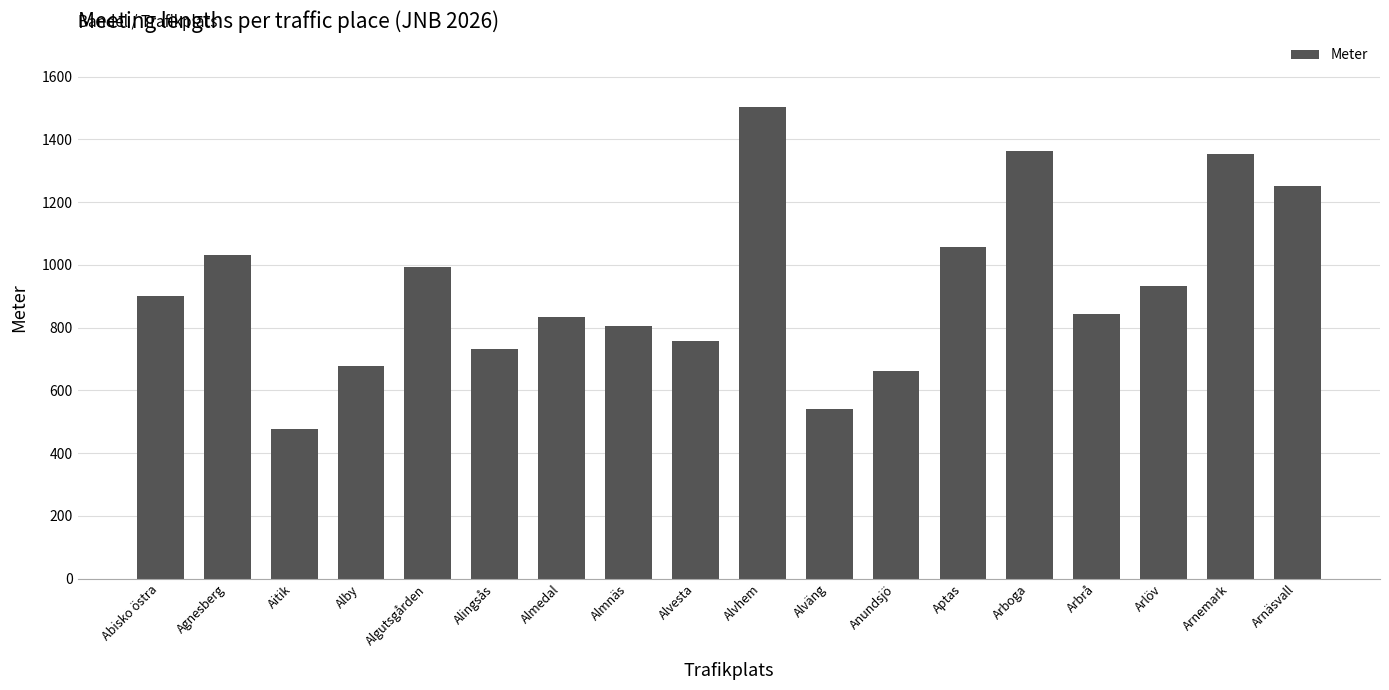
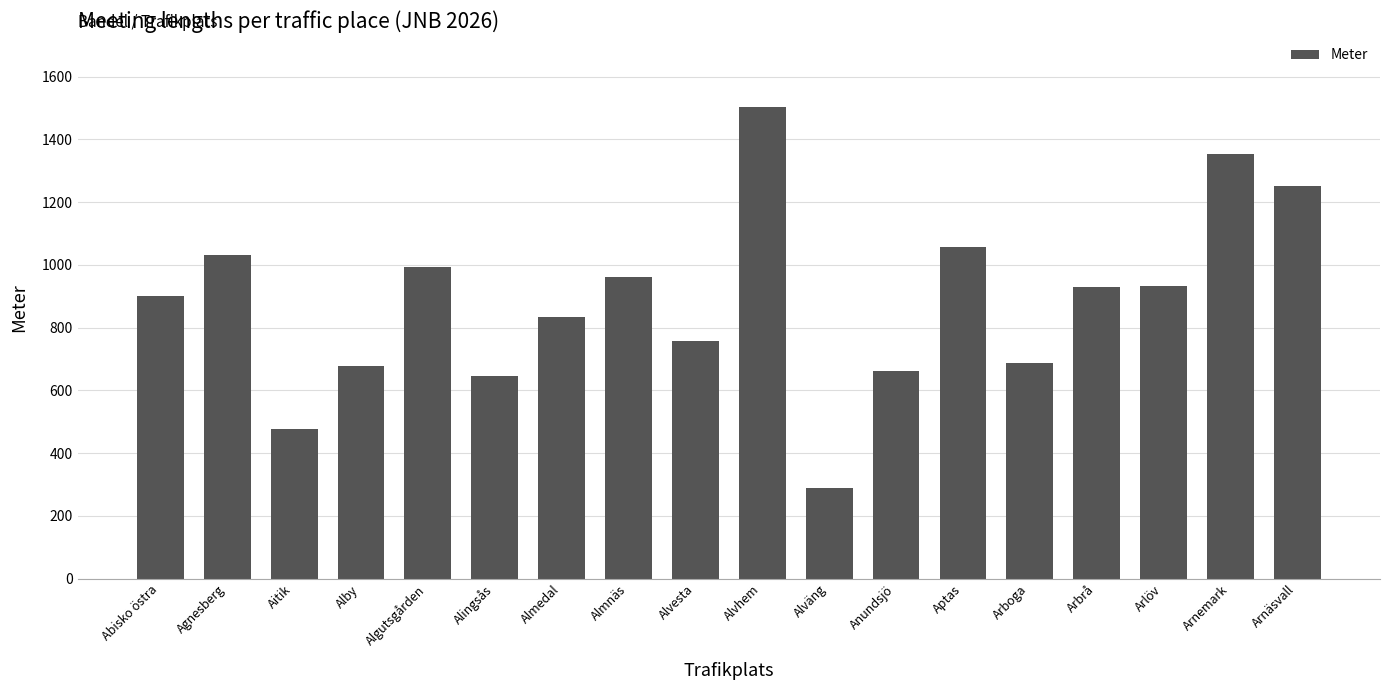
Alingsås: 730 -> 650
Almnäs: 810 -> 960
Alväng: 540 -> 290
Arboga: 1360 -> 690
Arbrå: 840 -> 930
